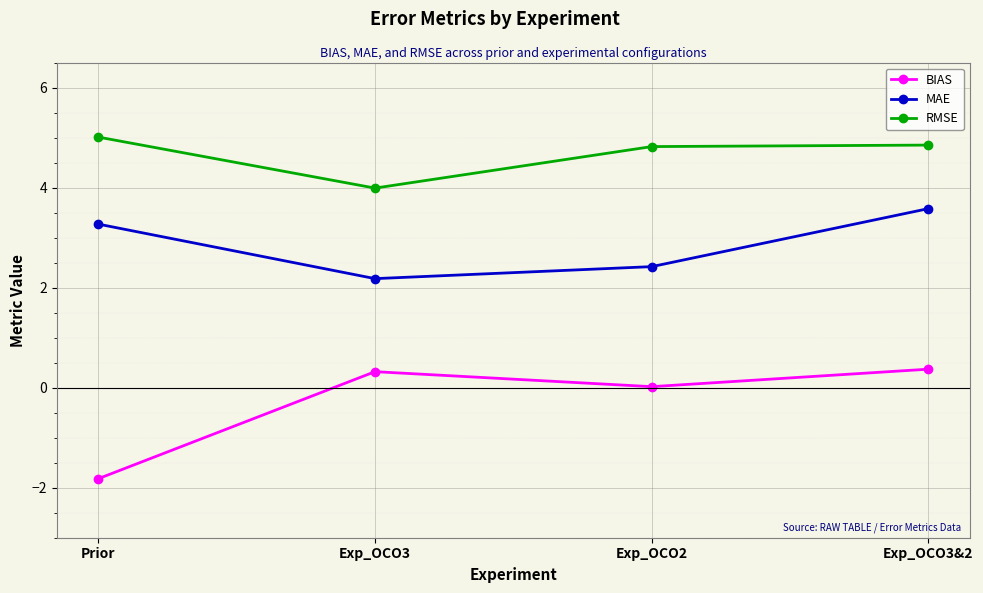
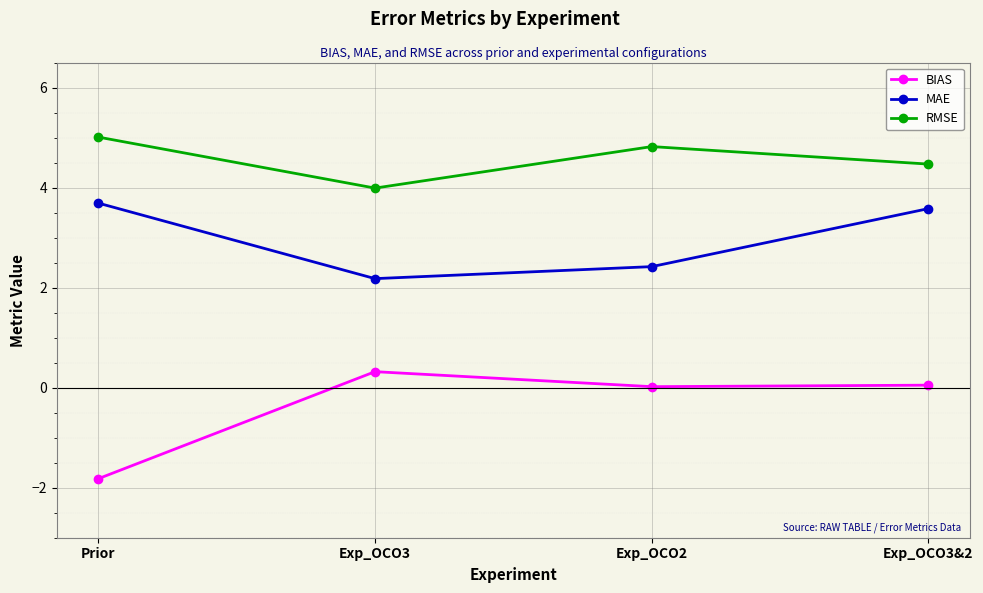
MAE, Prior: 3.3 -> 3.7
BIAS, Exp_OCO3&2: 0.4 -> 0.1
RMSE, Exp_OCO3&2: 4.9 -> 4.5
